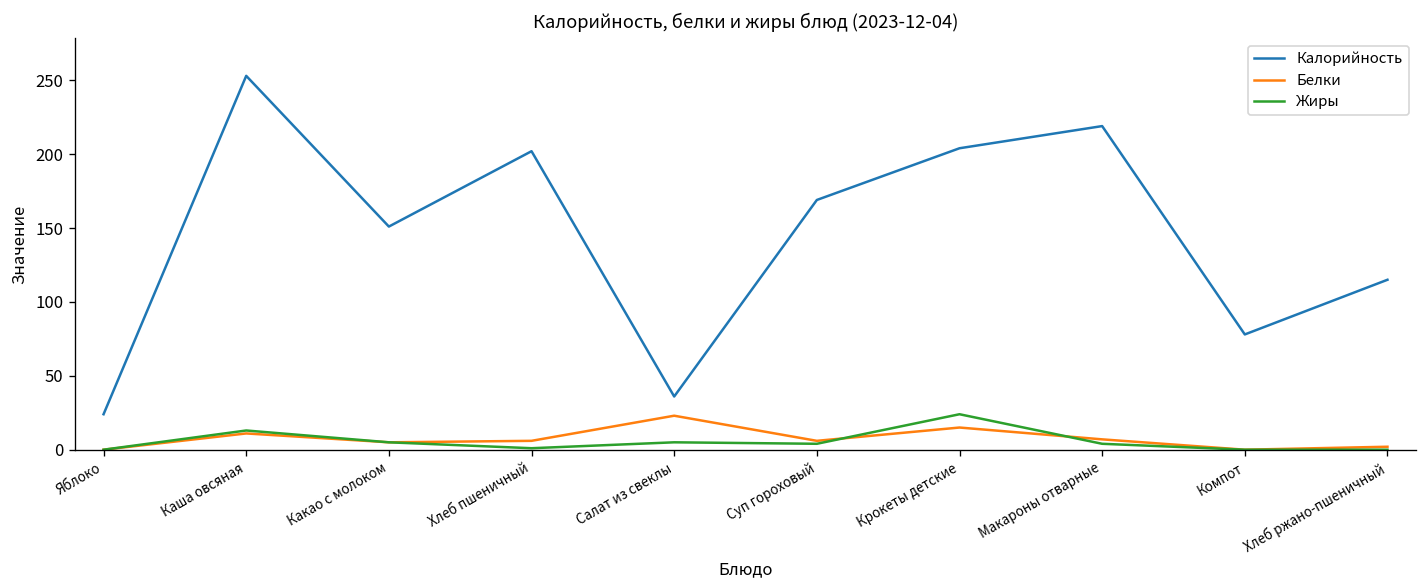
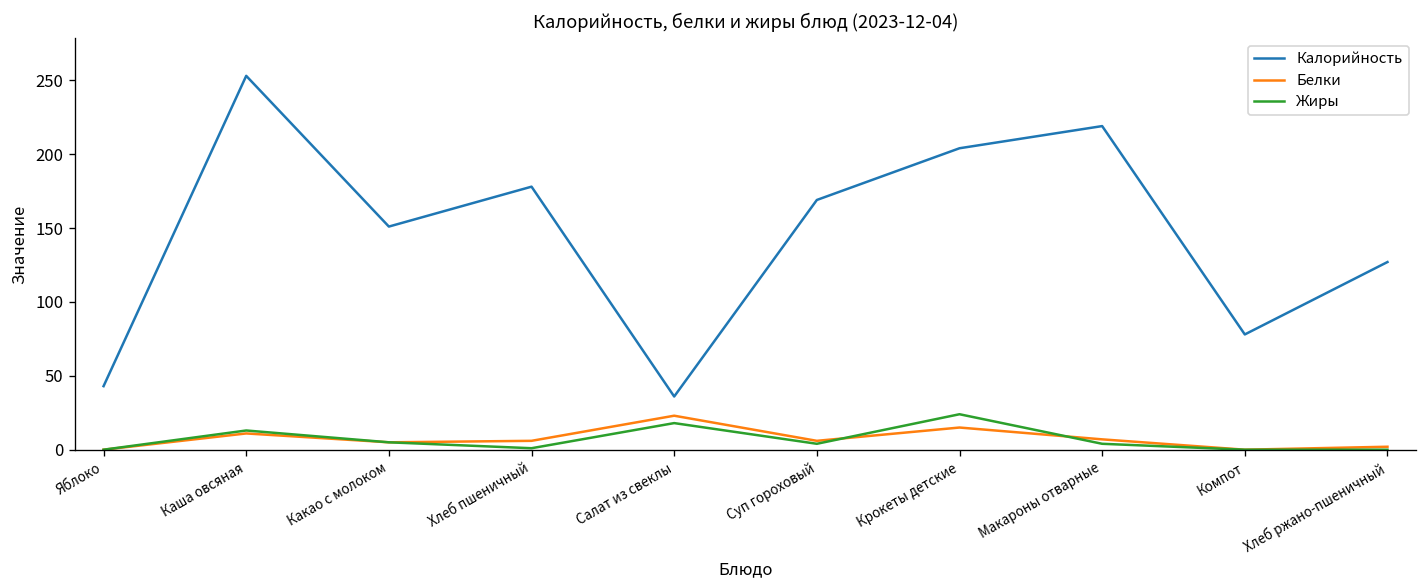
Калорийность, Яблоко: 24 -> 43
Калорийность, Хлеб пшеничный: 202 -> 178
Жиры, Салат из свеклы: 5 -> 18
Калорийность, Хлеб ржано-пшеничный: 115 -> 127
